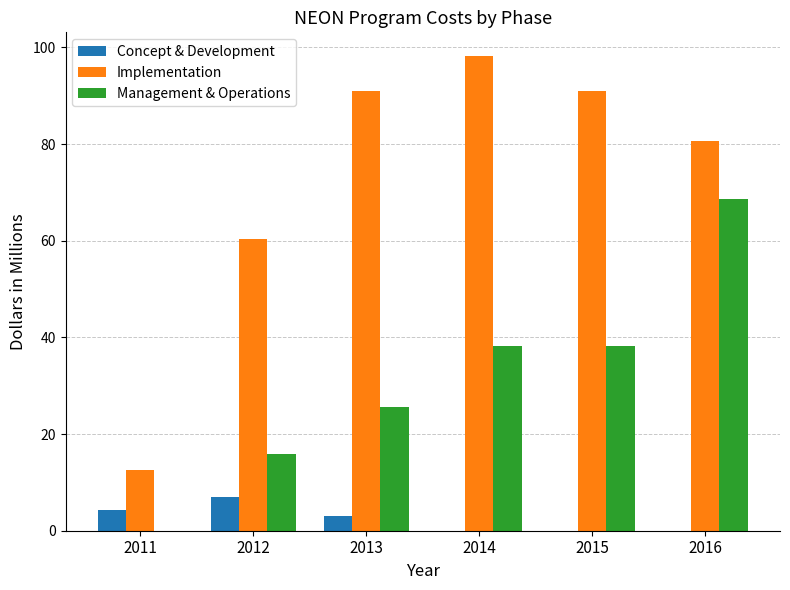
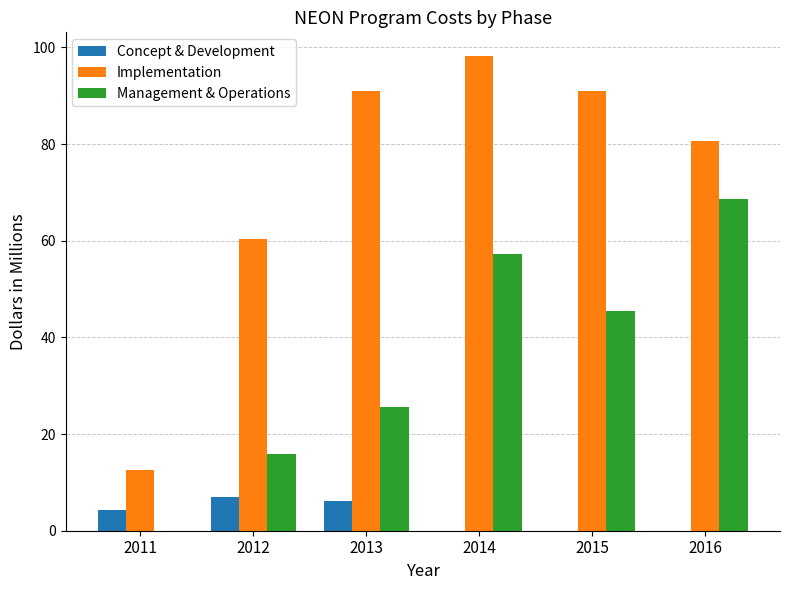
Concept & Development, 2013: 3 -> 6
Management & Operations, 2014: 38 -> 57
Management & Operations, 2015: 38 -> 46
